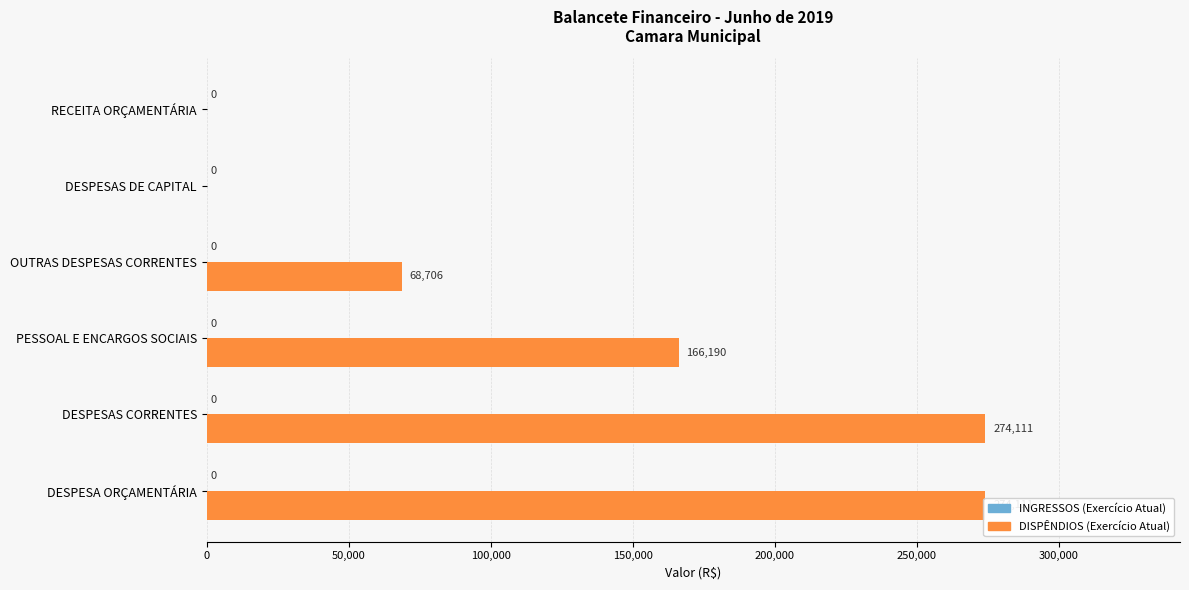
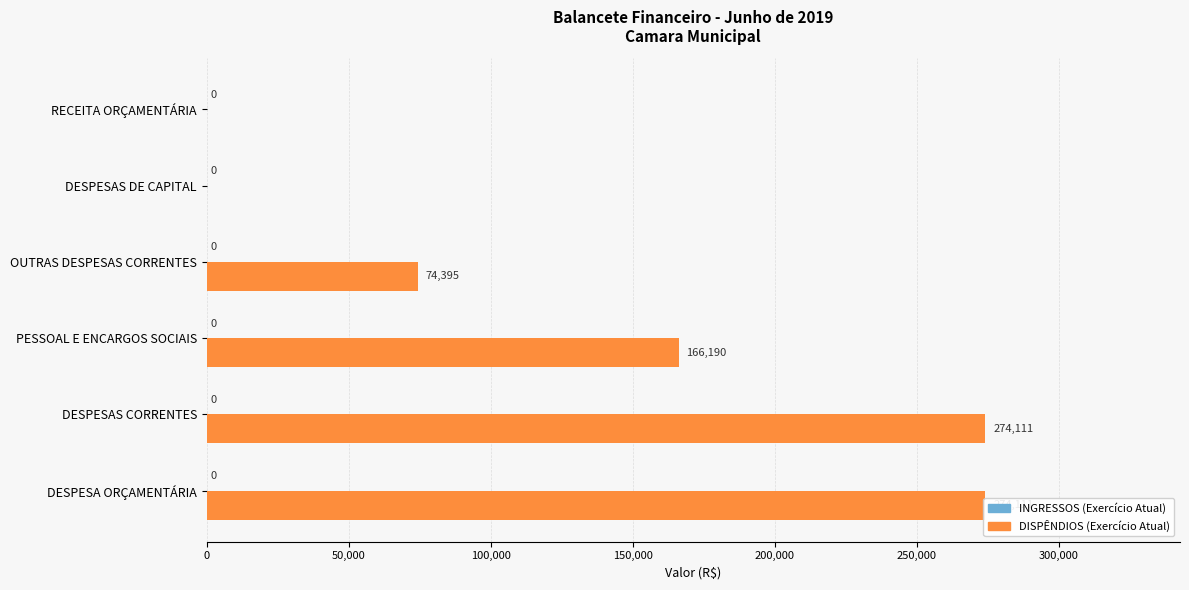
DISPÊNDIOS (Exercício Atual), OUTRAS DESPESAS CORRENTES: 68,706 -> 74,395
